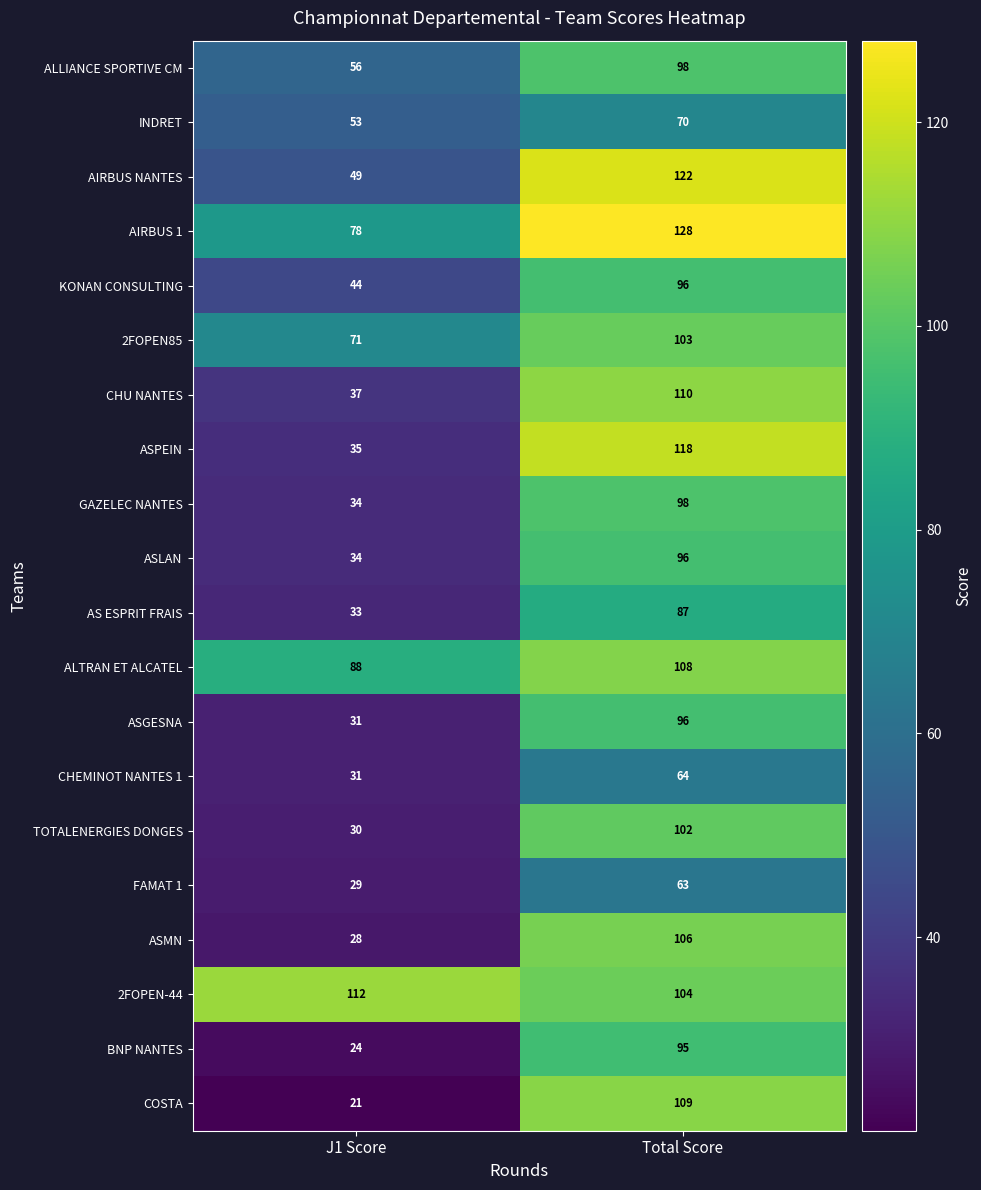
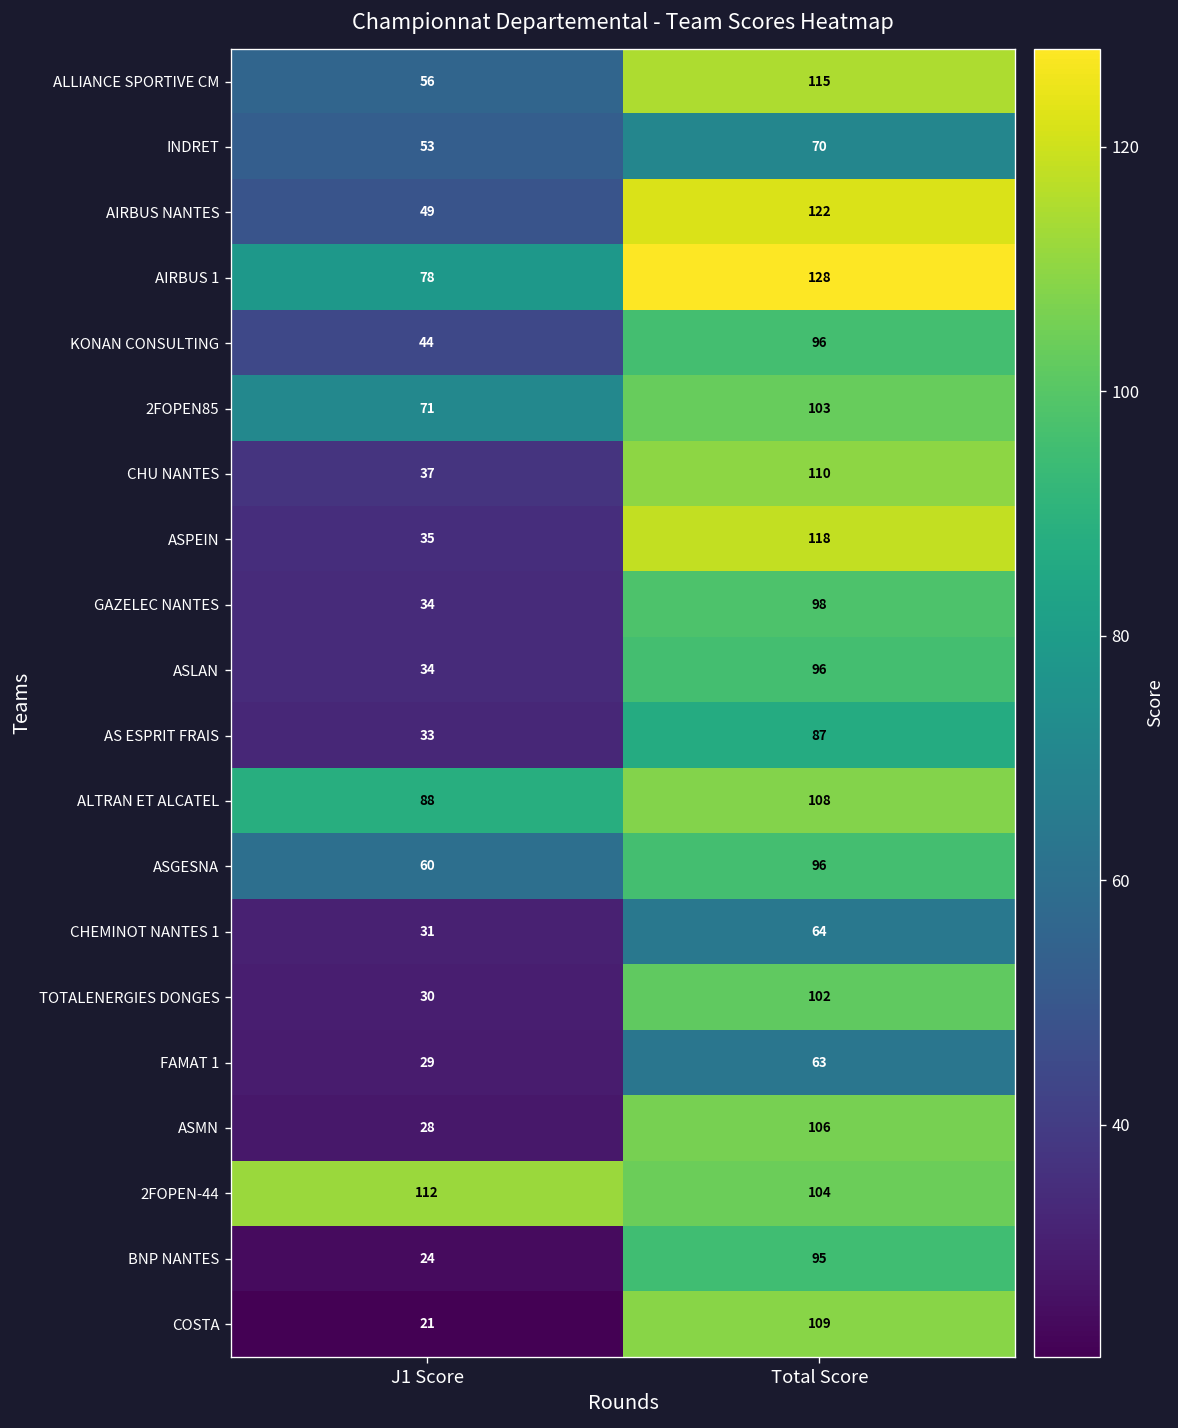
ALLIANCE SPORTIVE CM, Total Score: 98 -> 115
ASGESNA, J1 Score: 31 -> 60
